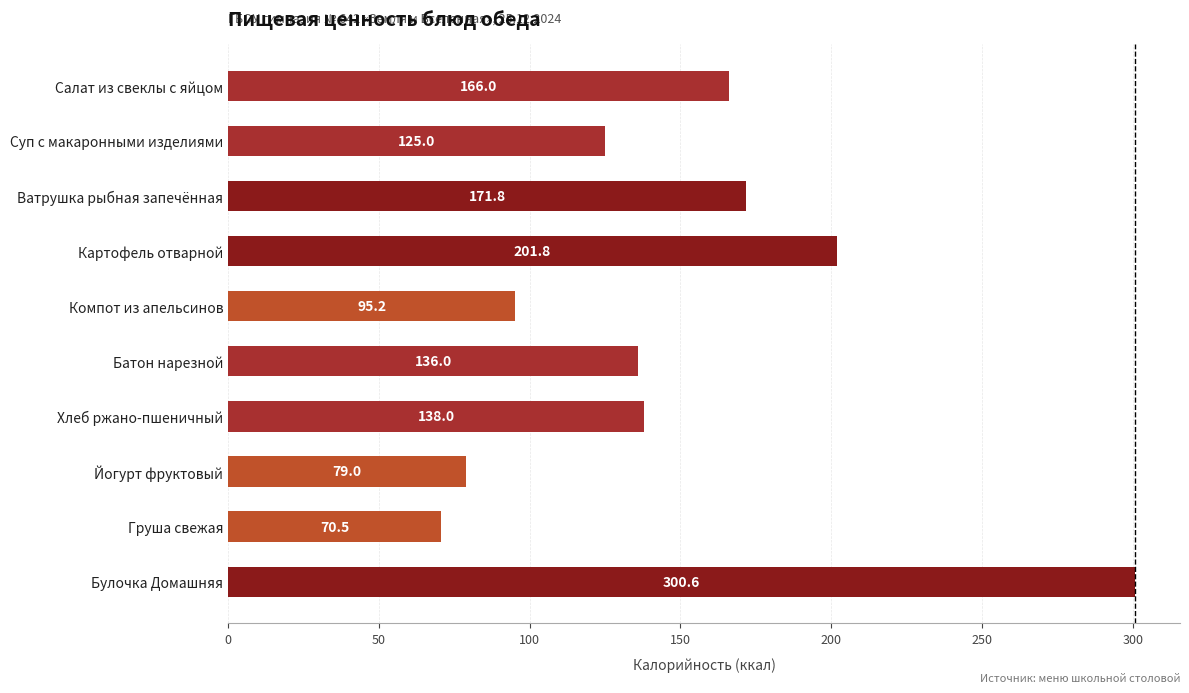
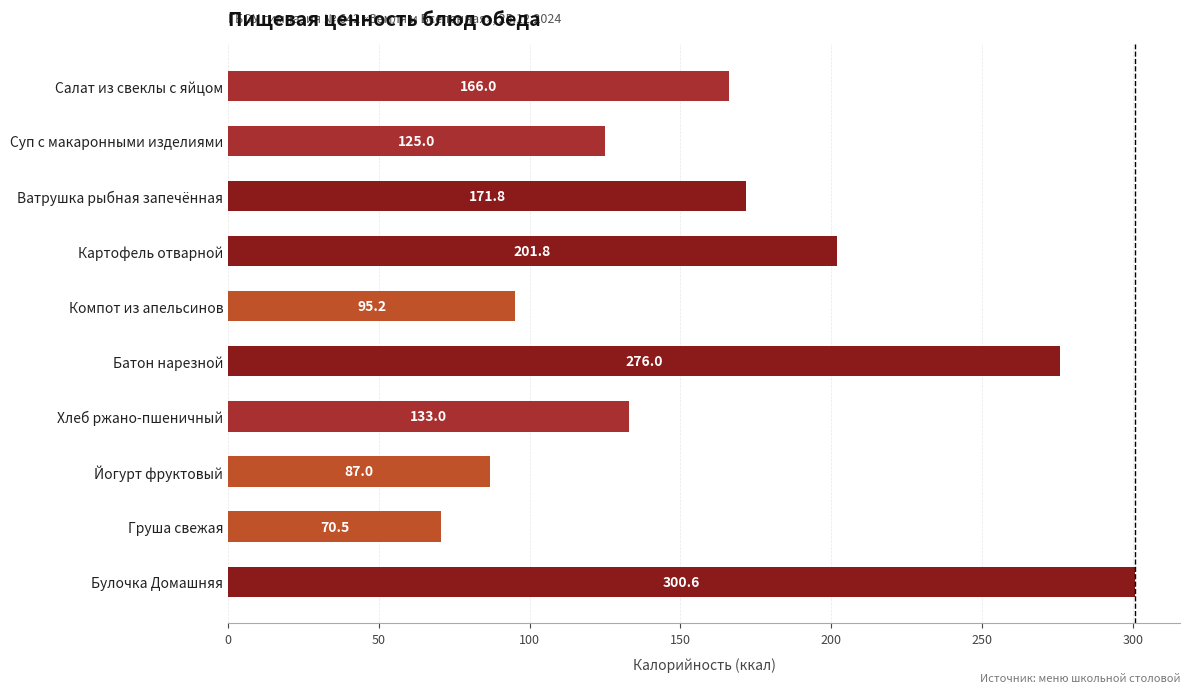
Батон нарезной: 136.0 -> 276.0
Хлеб ржано-пшеничный: 138.0 -> 133.0
Йогурт фруктовый: 79.0 -> 87.0
